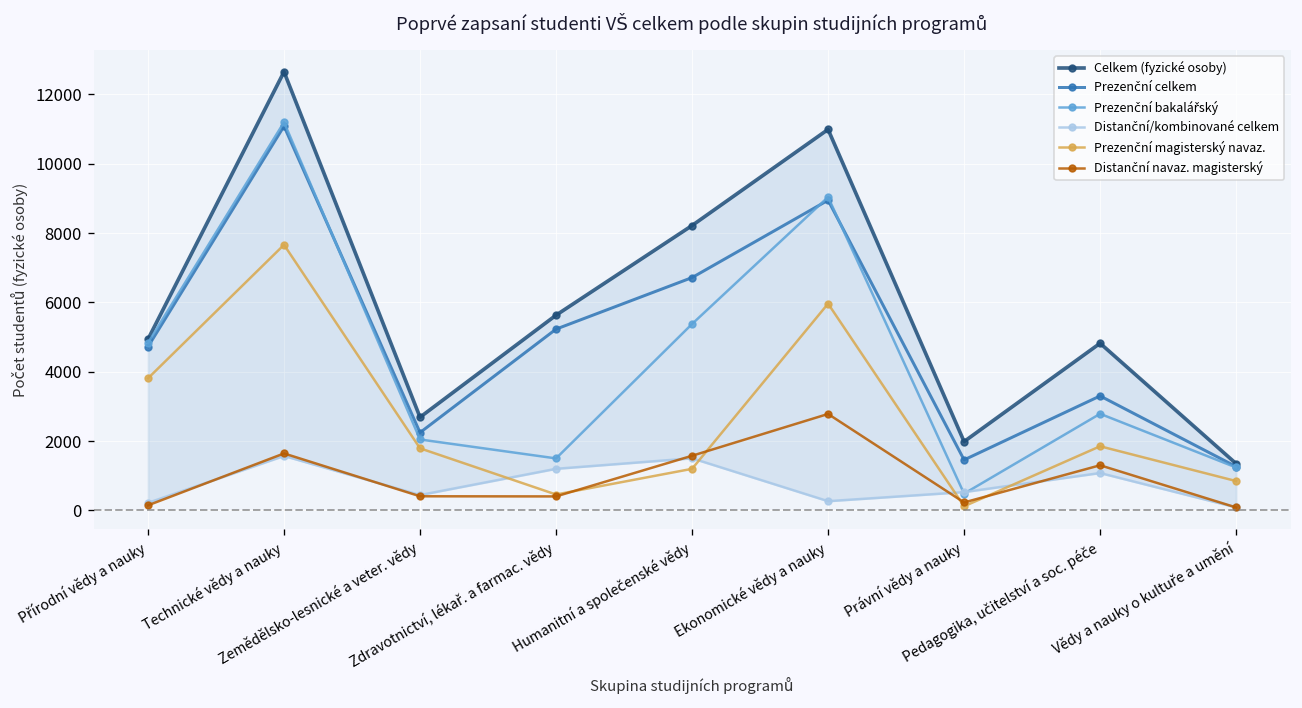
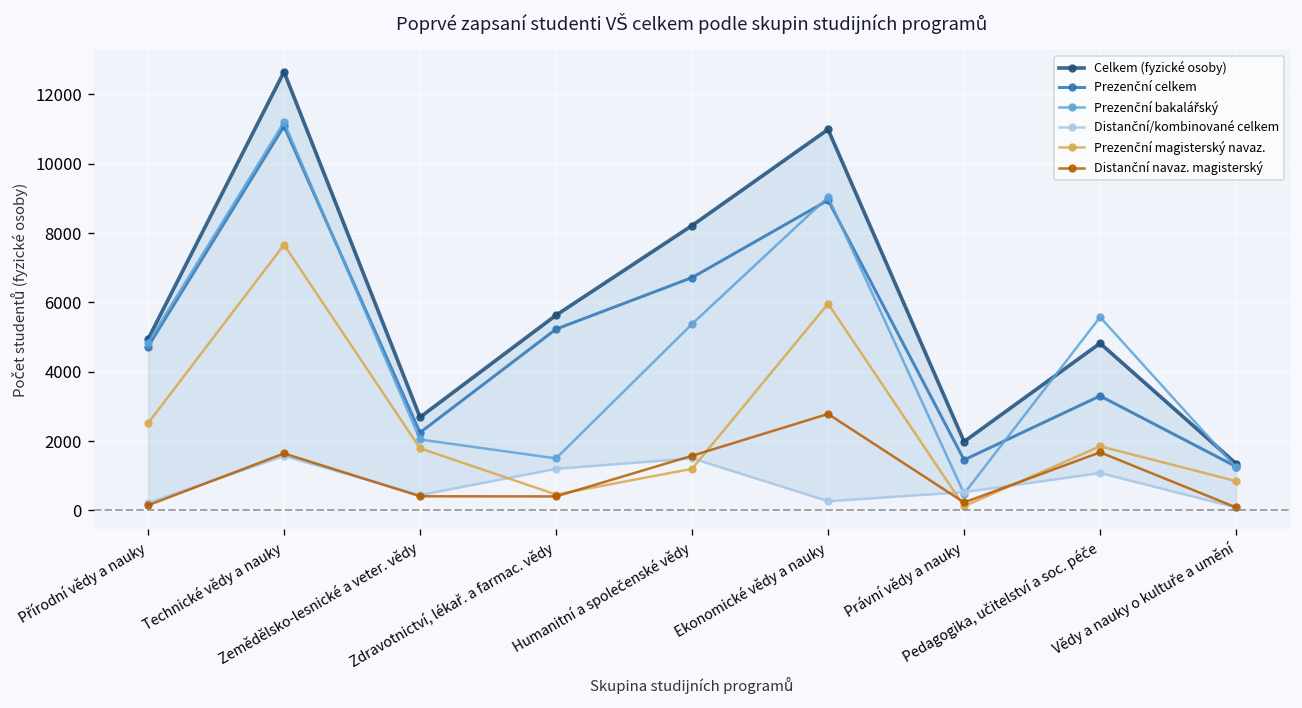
Prezenční magisterský navaz., Přírodní vědy a nauky: 3800 -> 2500
Prezenční bakalářský, Pedagogika, učitelství a soc. péče: 2800 -> 5600
Distanční navaz. magisterský, Pedagogika, učitelství a soc. péče: 1300 -> 1700
